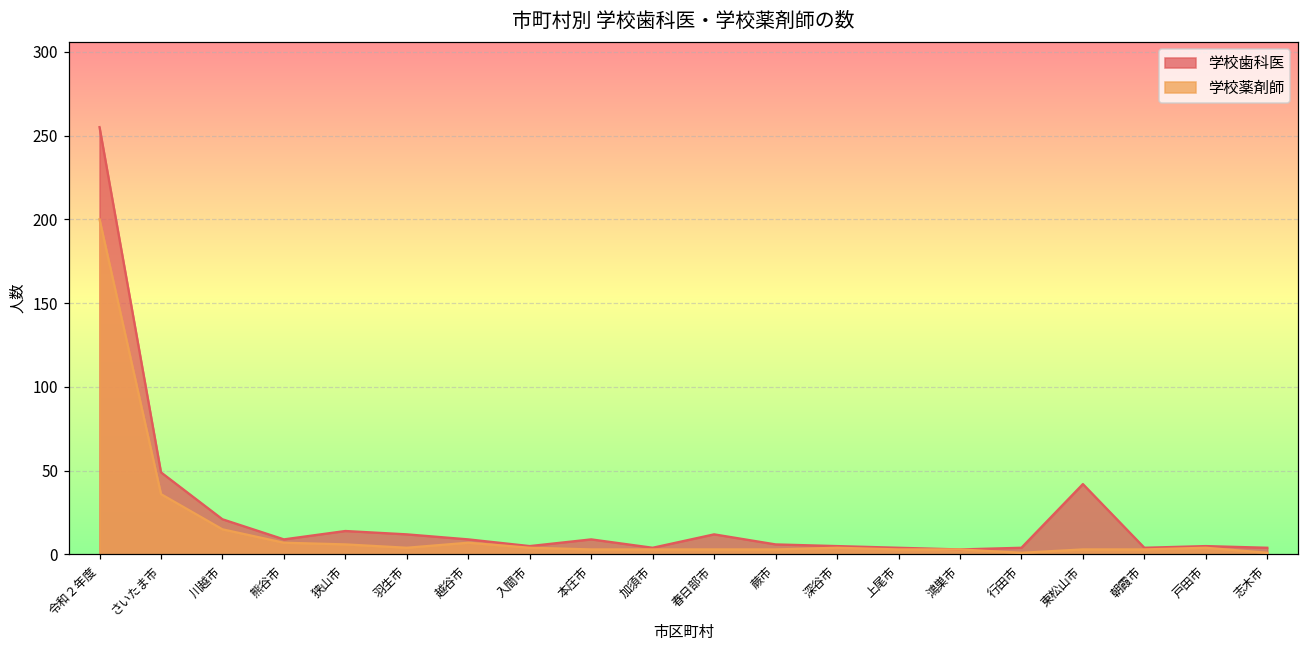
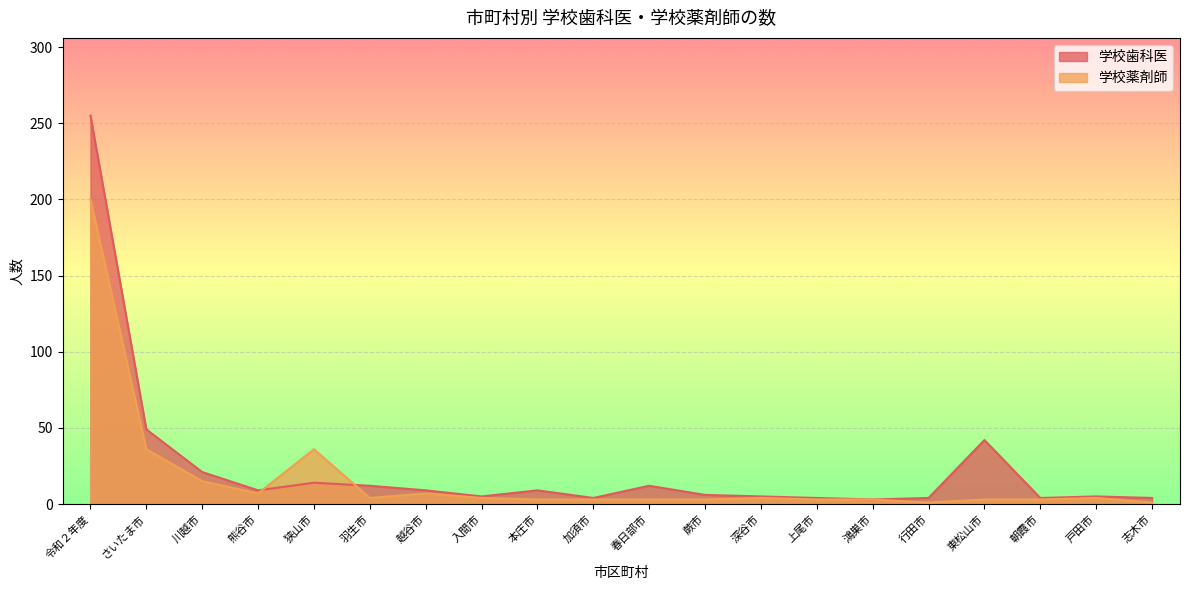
学校薬剤師, 狭山市: 6 -> 36
